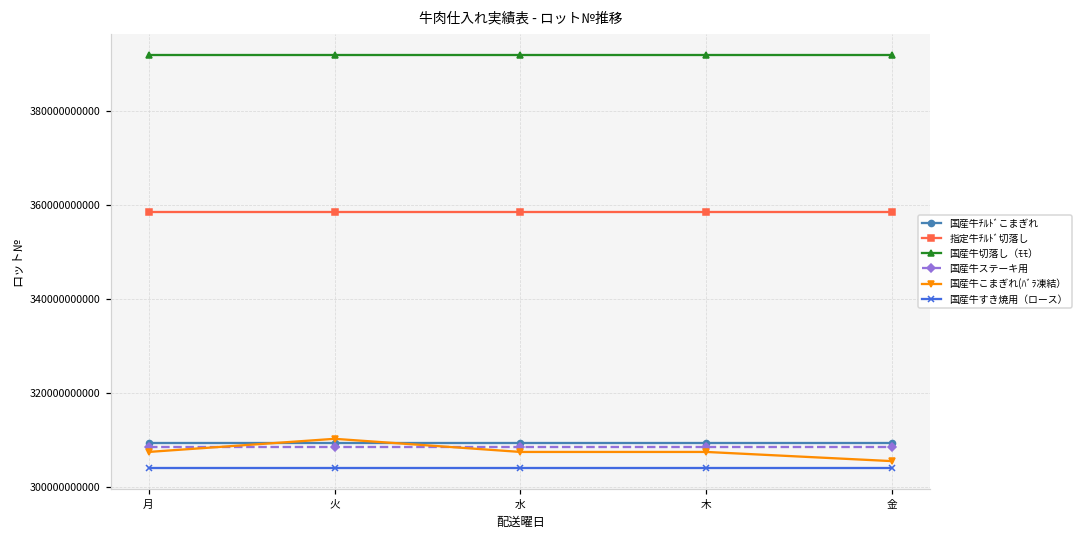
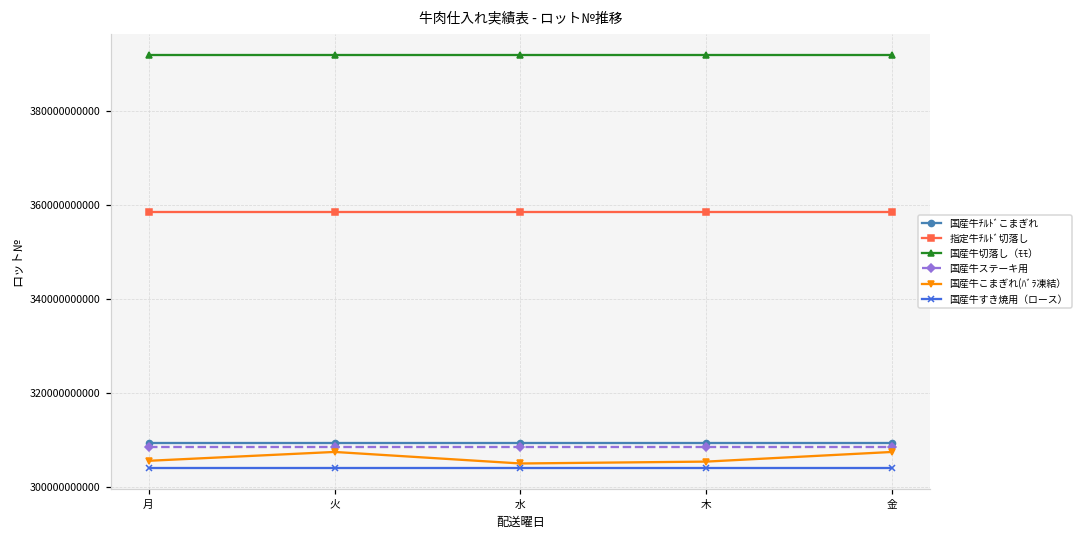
国産牛こまぎれ(ﾊﾞﾗ凍結）, 月: 307000000000 -> 306000000000
国産牛こまぎれ(ﾊﾞﾗ凍結）, 火: 310000000000 -> 307000000000
国産牛こまぎれ(ﾊﾞﾗ凍結）, 水: 307000000000 -> 305000000000
国産牛こまぎれ(ﾊﾞﾗ凍結）, 木: 307000000000 -> 305000000000
国産牛こまぎれ(ﾊﾞﾗ凍結）, 金: 305000000000 -> 307000000000
